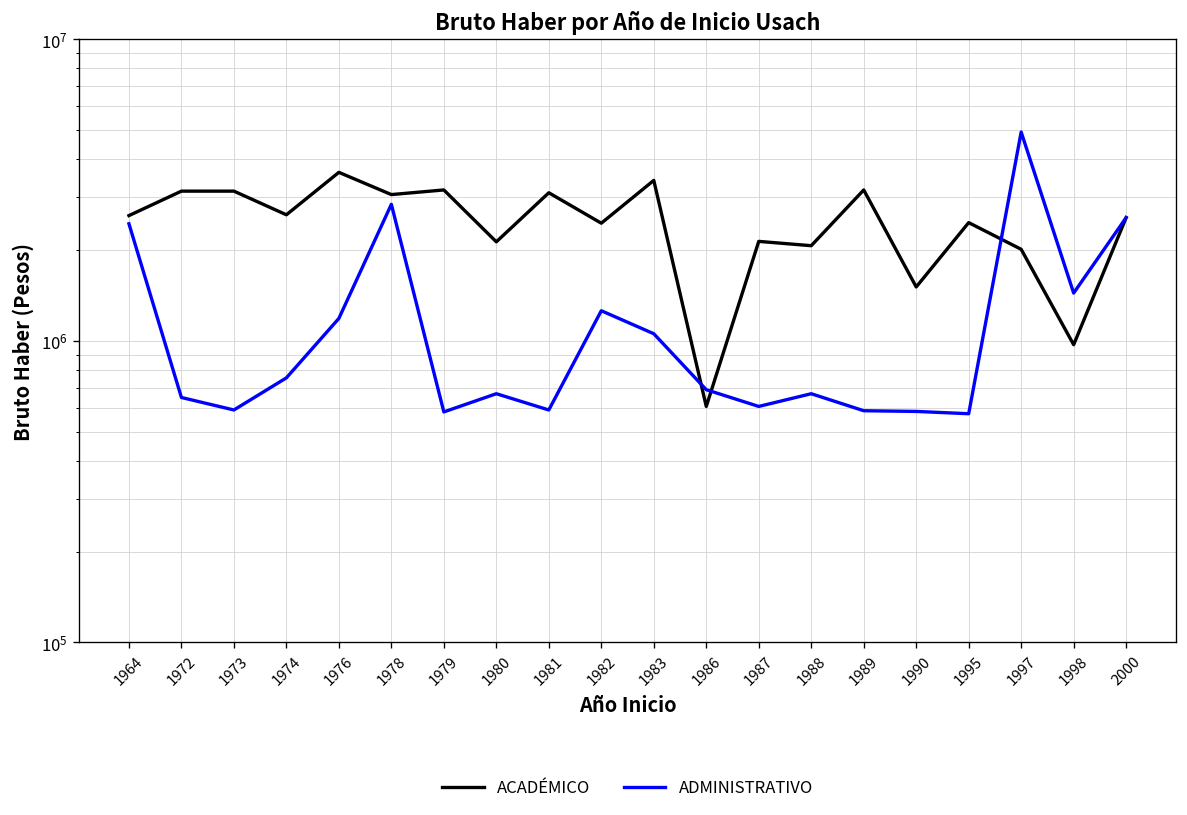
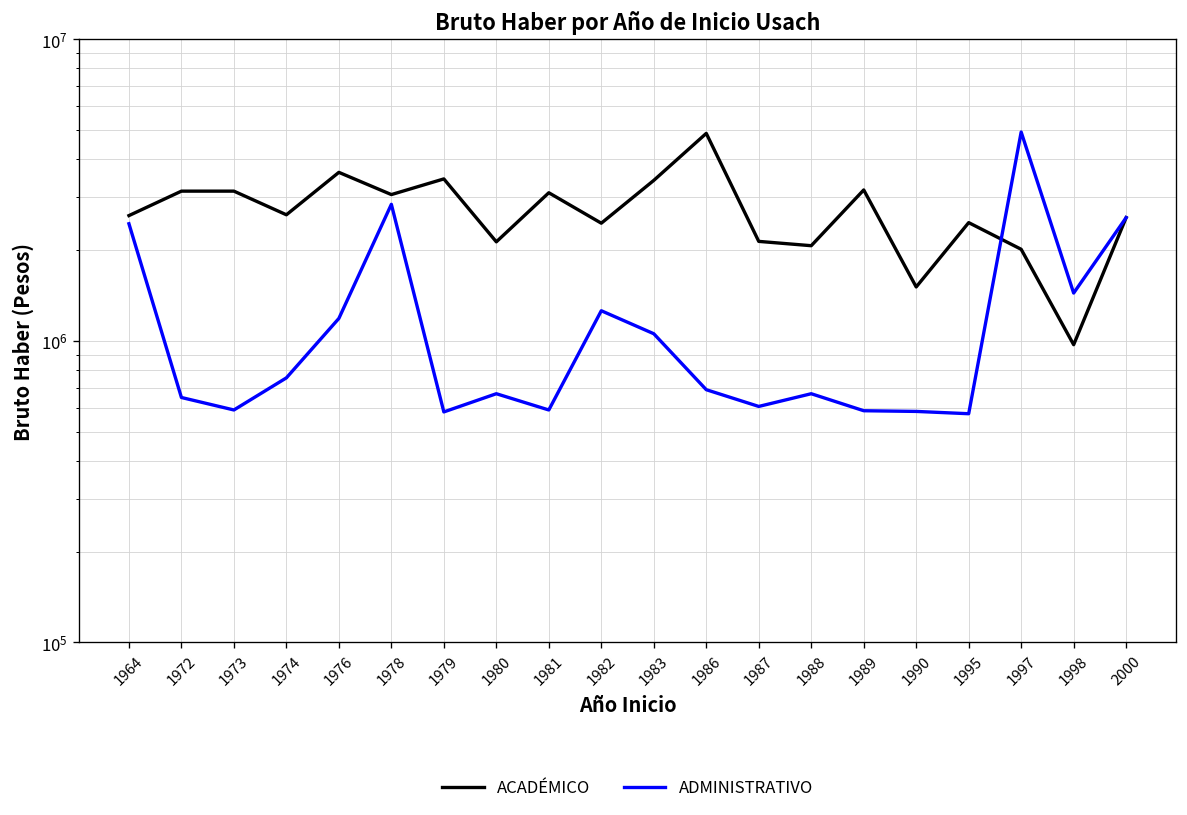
ACADÉMICO, 1979: 3200000 -> 3400000
ACADÉMICO, 1986: 610000 -> 4900000
